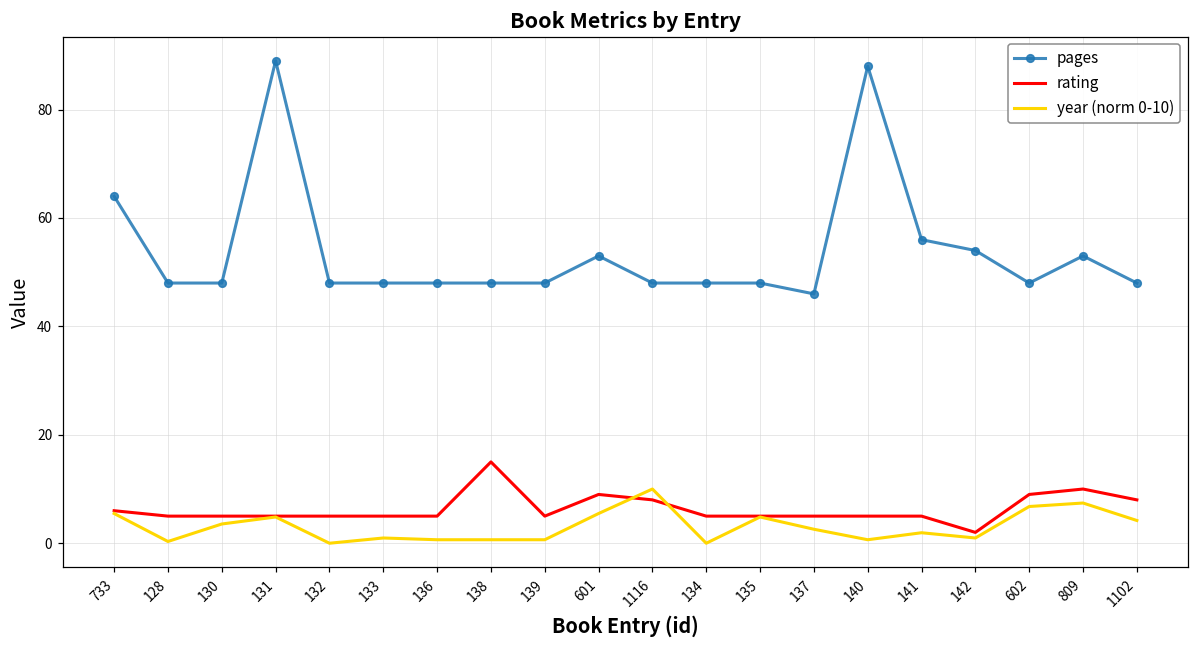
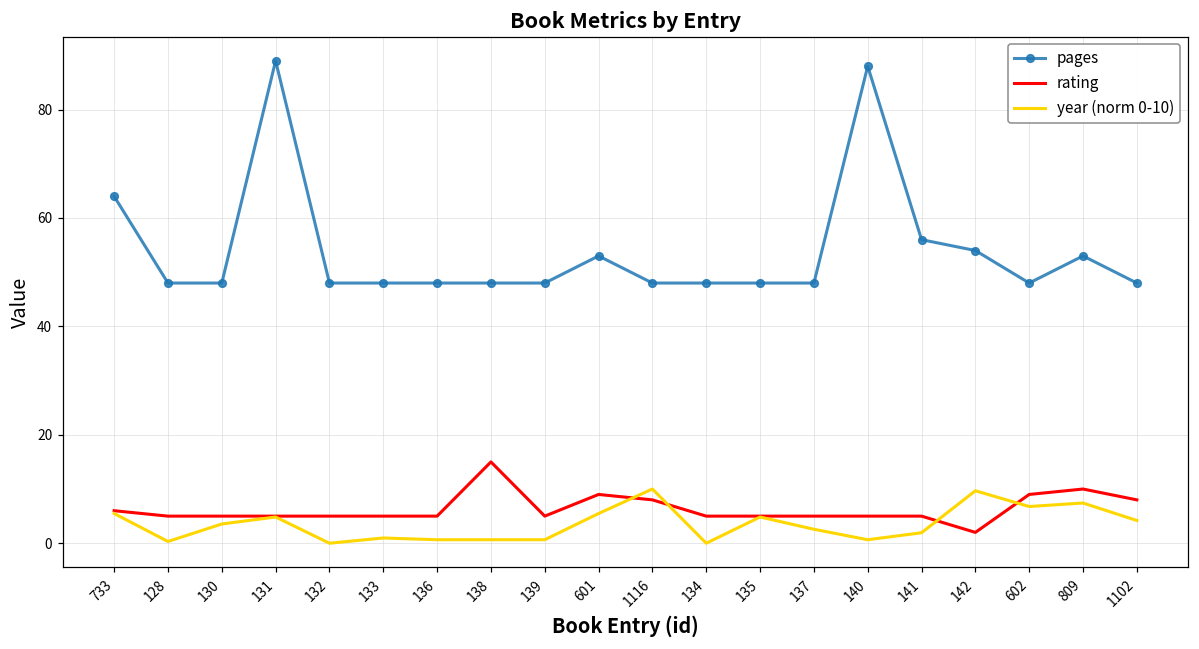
pages, 137: 46 -> 48
year (norm 0-10), 142: 1 -> 10
